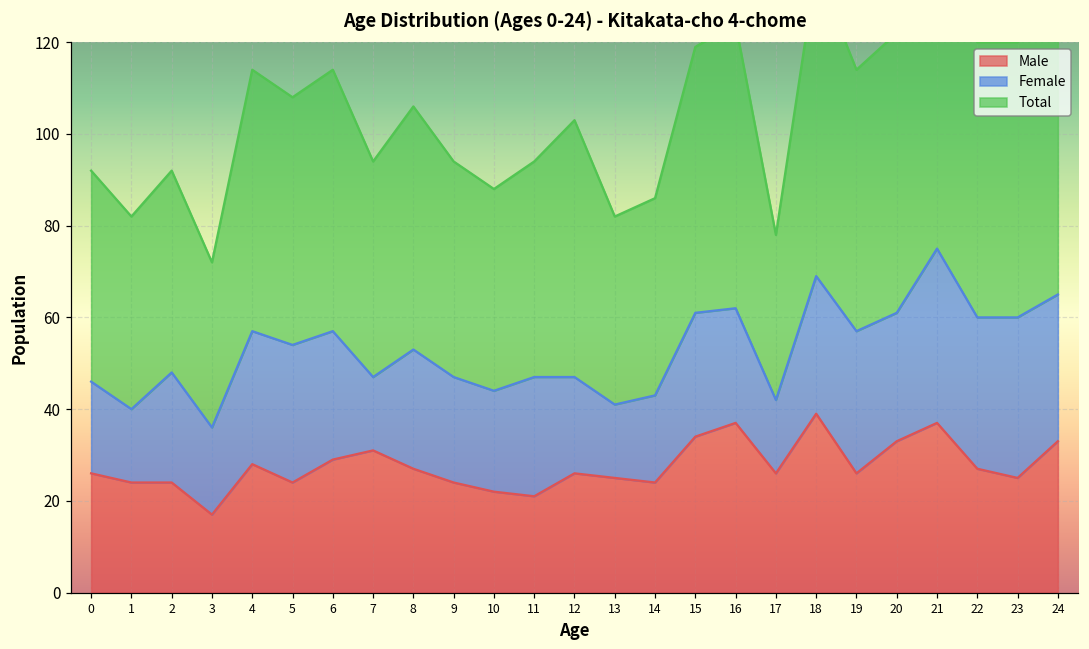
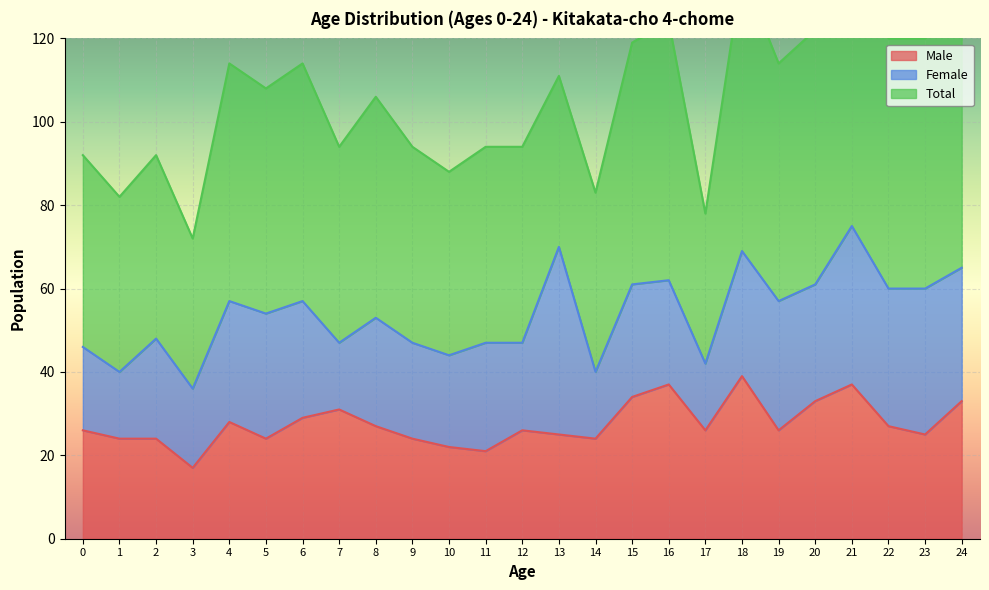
Total, 12: 56 -> 47
Female, 13: 16 -> 45
Female, 14: 19 -> 16
